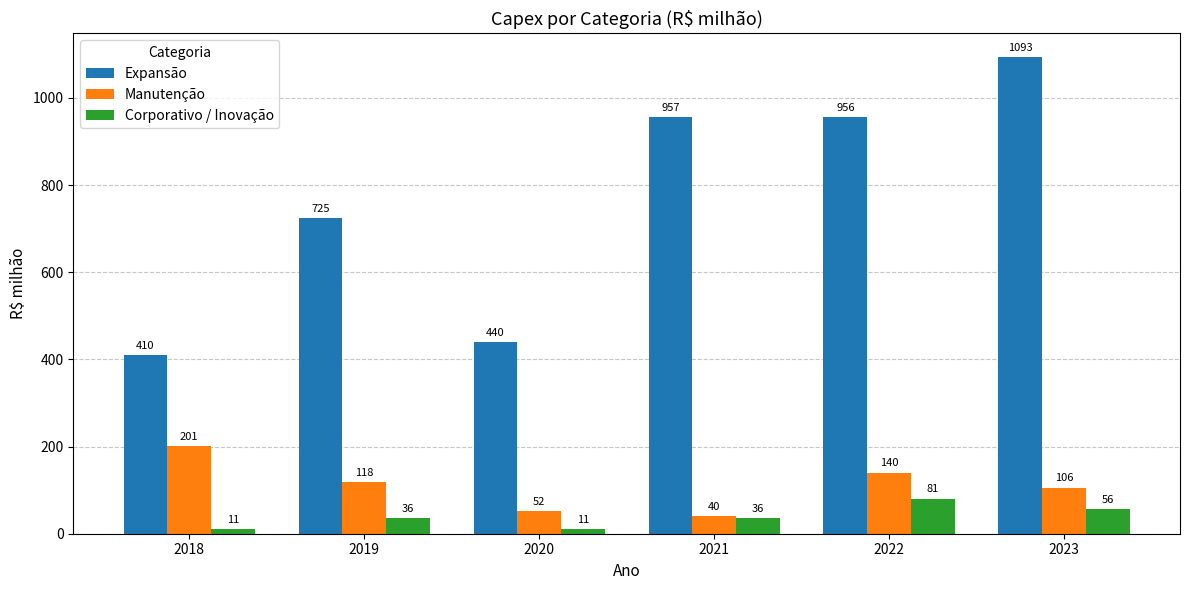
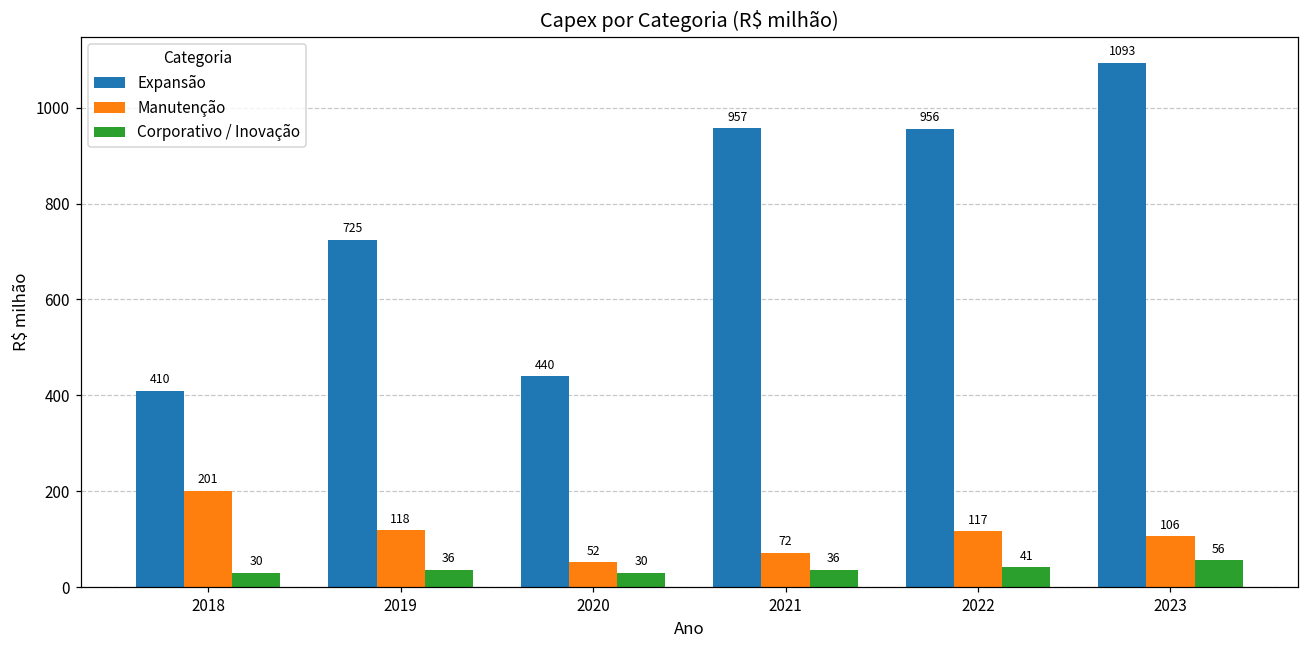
Corporativo / Inovação, 2018: 11 -> 30
Corporativo / Inovação, 2020: 11 -> 30
Manutenção, 2021: 40 -> 72
Manutenção, 2022: 140 -> 117
Corporativo / Inovação, 2022: 81 -> 41
